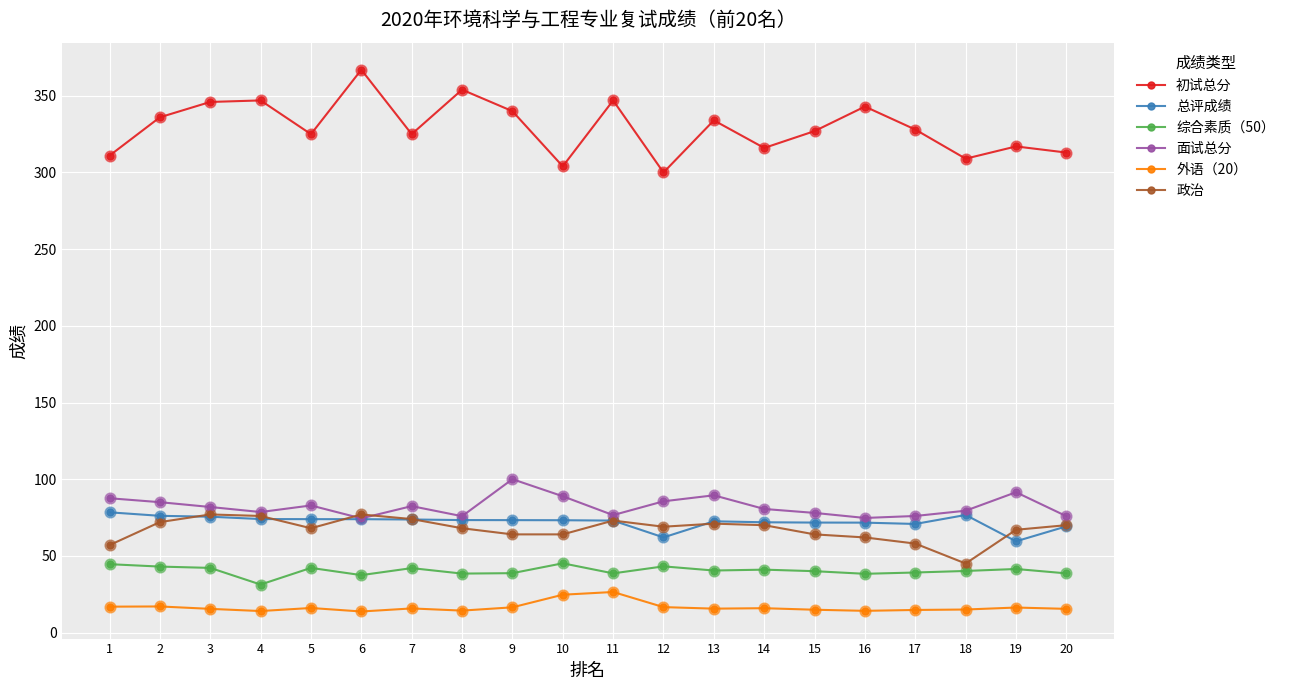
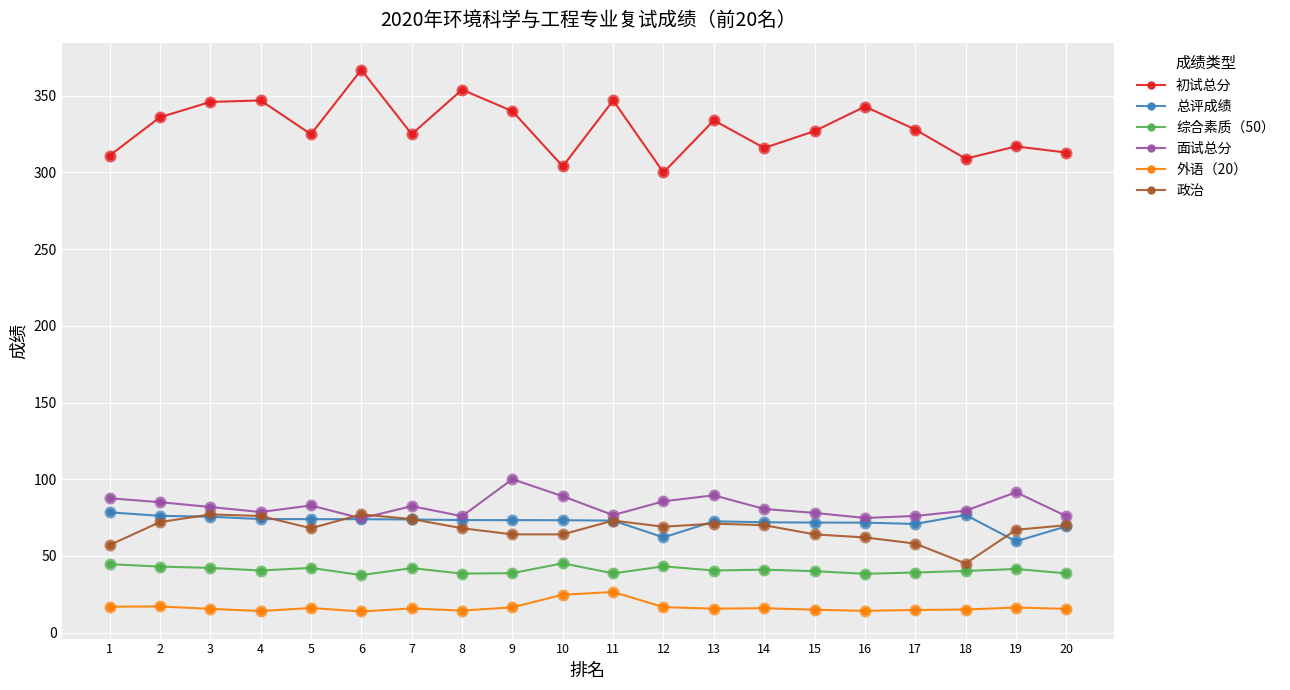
综合素质（50）, 4: 31 -> 40
